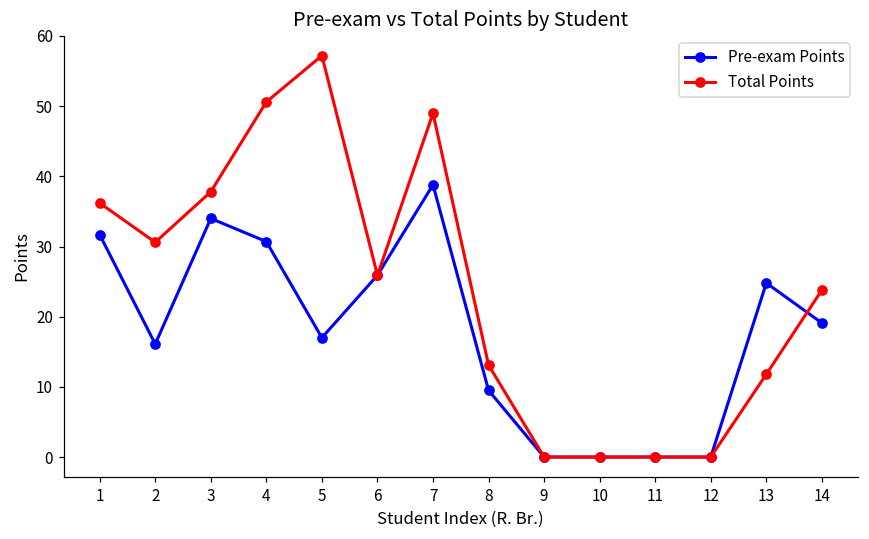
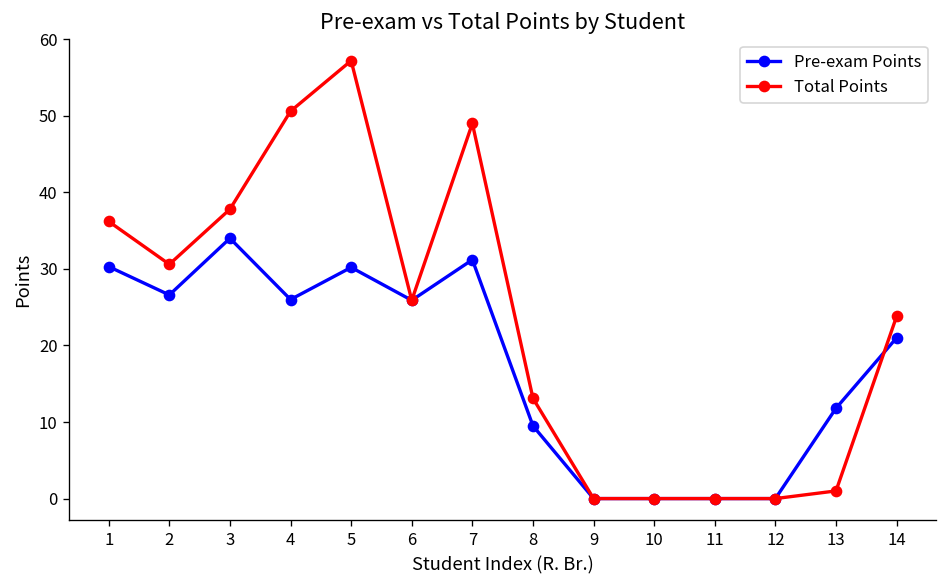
Pre-exam Points, 1: 32 -> 30
Pre-exam Points, 2: 16 -> 27
Pre-exam Points, 4: 31 -> 26
Pre-exam Points, 5: 17 -> 30
Pre-exam Points, 7: 39 -> 31
Pre-exam Points, 13: 25 -> 12
Total Points, 13: 12 -> 1
Pre-exam Points, 14: 19 -> 21
